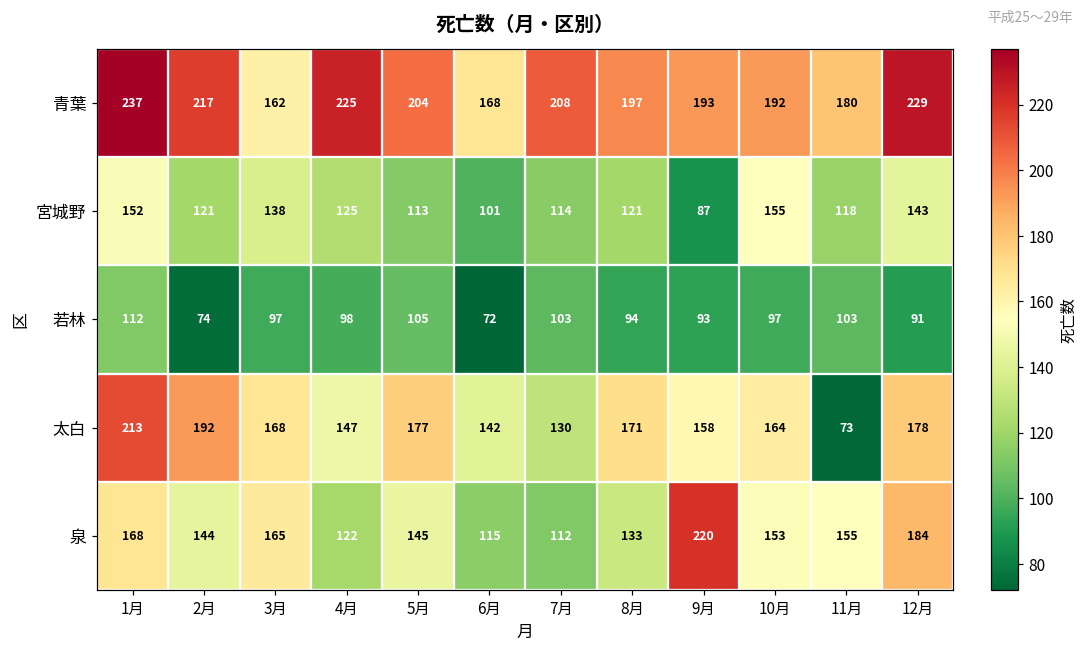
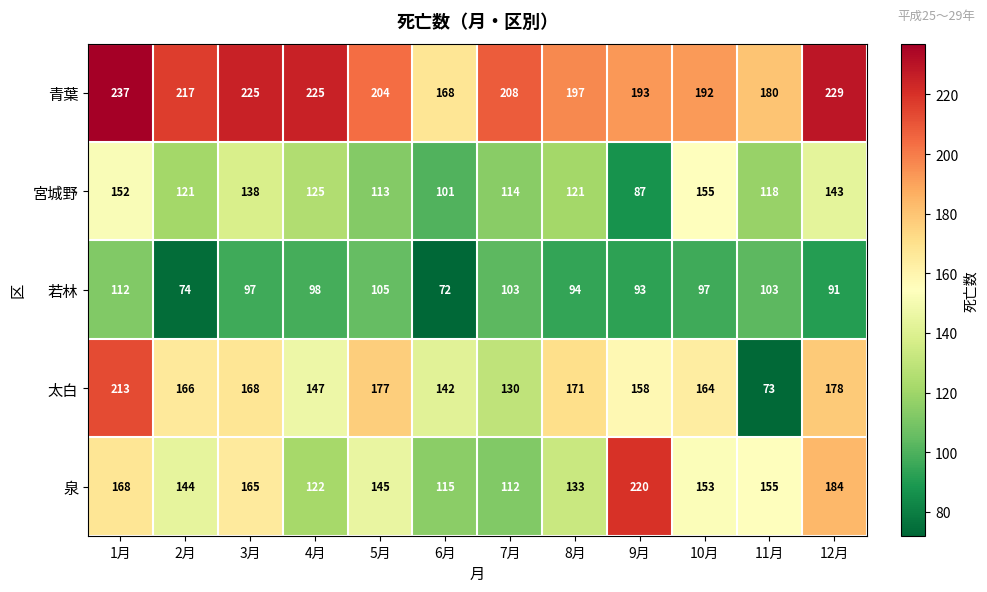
青葉, 3月: 162 -> 225
太白, 2月: 192 -> 166
